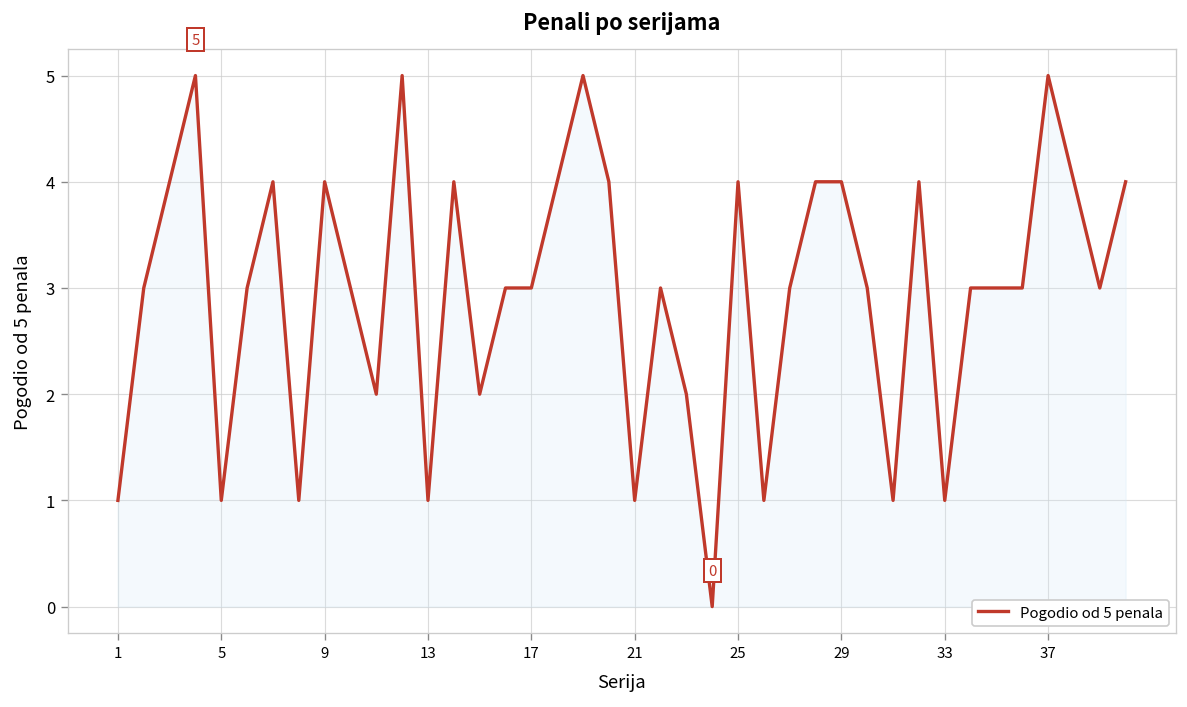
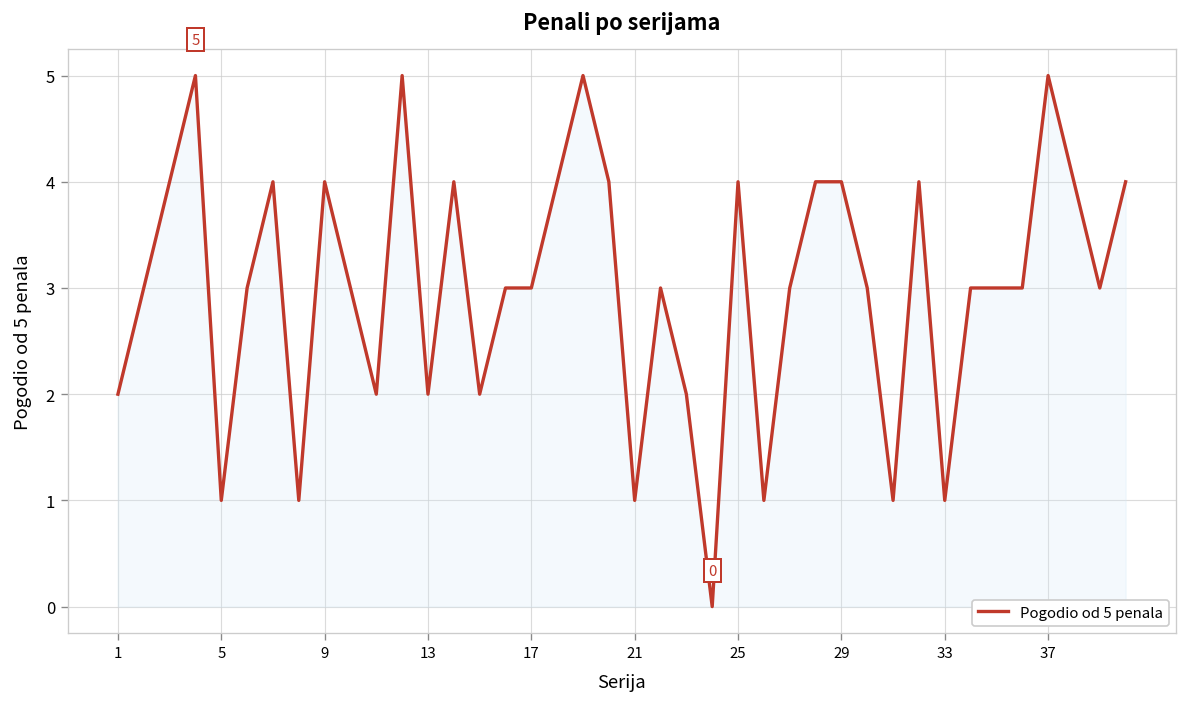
1: 1 -> 2
13: 1 -> 2
